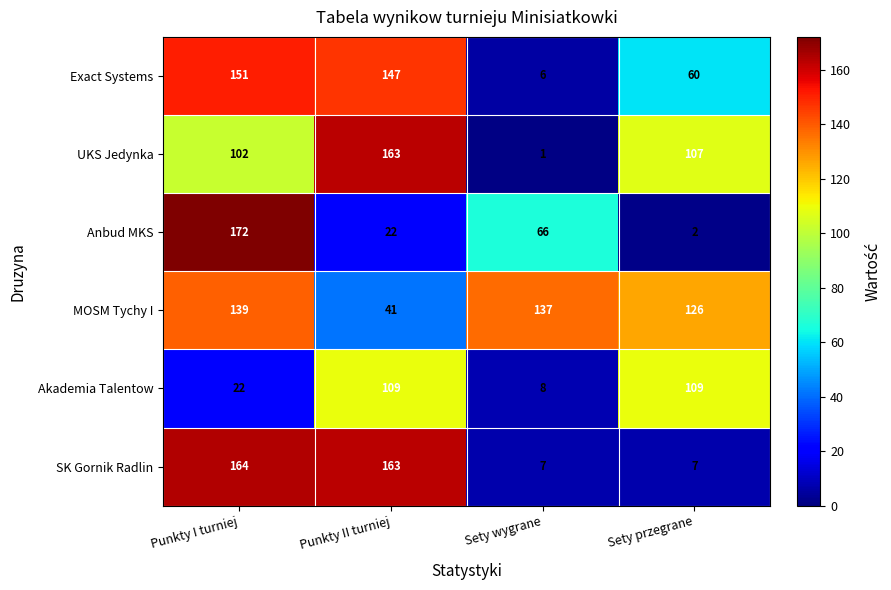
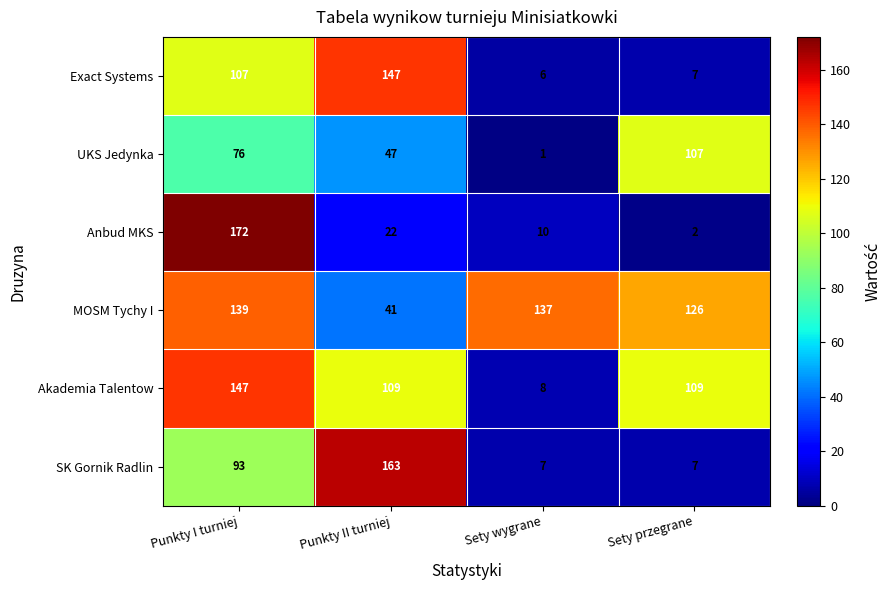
Exact Systems, Punkty I turniej: 151 -> 107
Exact Systems, Sety przegrane: 60 -> 7
UKS Jedynka, Punkty I turniej: 102 -> 76
UKS Jedynka, Punkty II turniej: 163 -> 47
Anbud MKS, Sety wygrane: 66 -> 10
Akademia Talentow, Punkty I turniej: 22 -> 147
SK Gornik Radlin, Punkty I turniej: 164 -> 93
